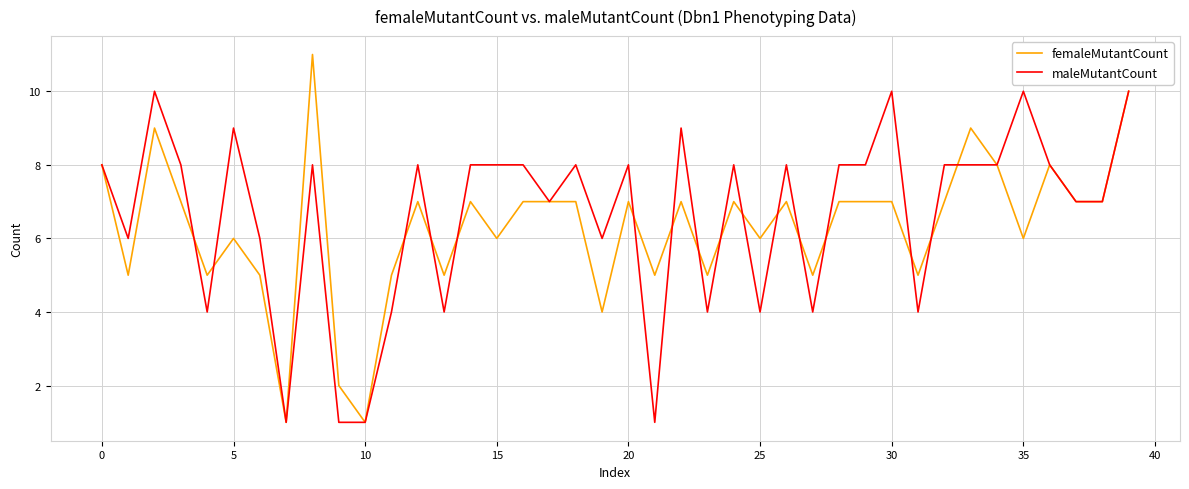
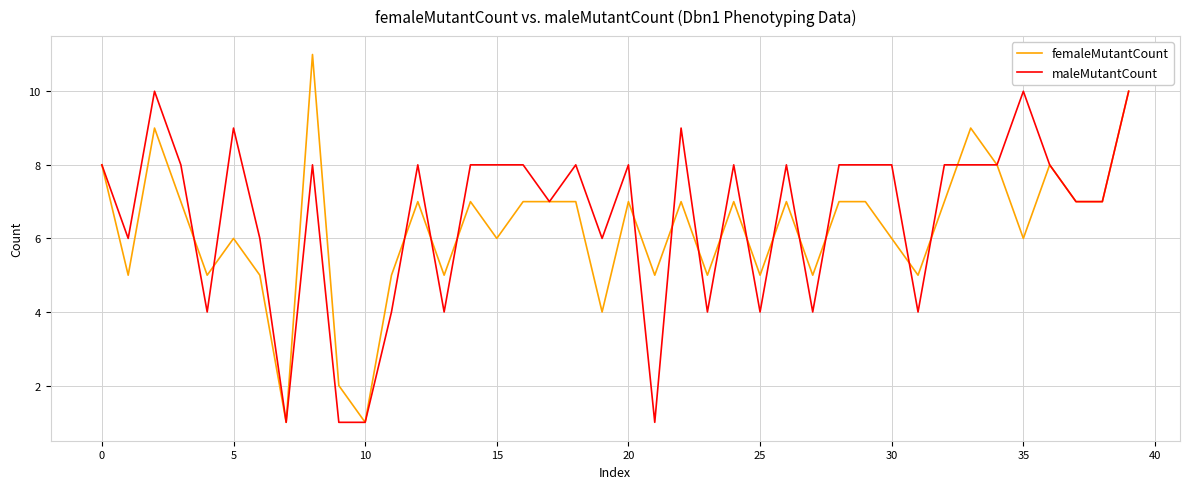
femaleMutantCount, 25: 6 -> 5
femaleMutantCount, 30: 7 -> 6
maleMutantCount, 30: 10 -> 8
